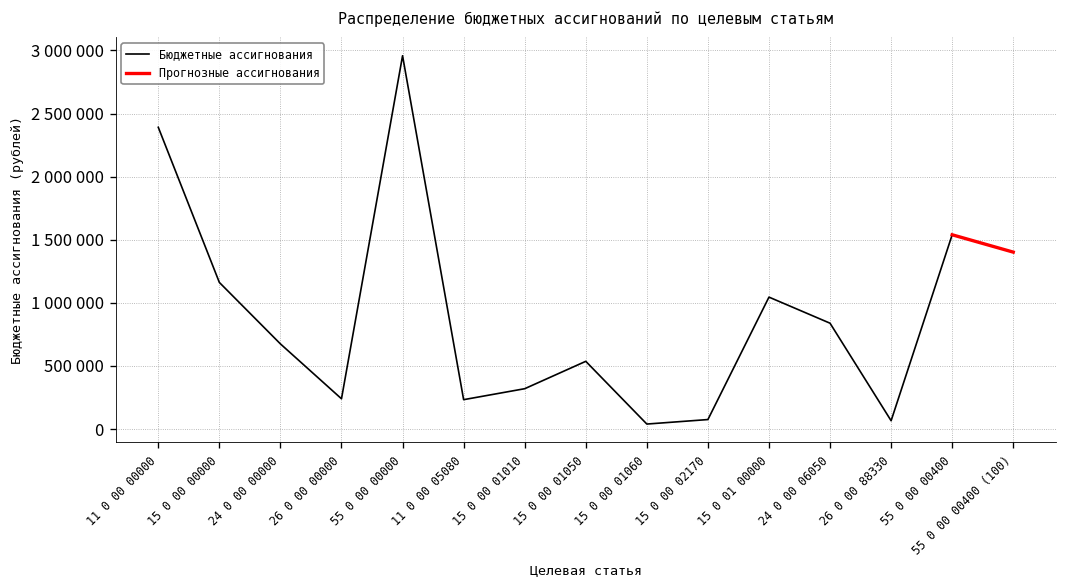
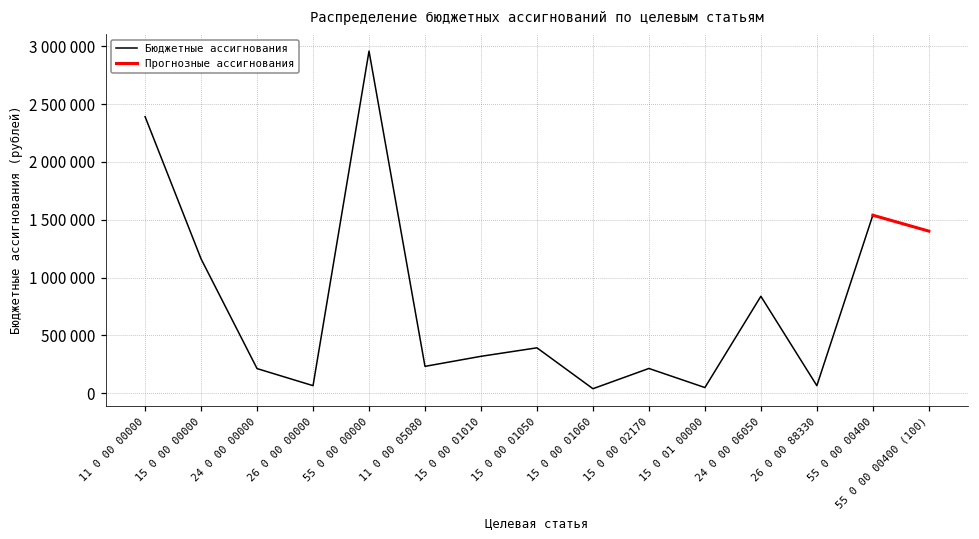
Бюджетные ассигнования, 24 0 00 00000: 680000 -> 210000
Бюджетные ассигнования, 26 0 00 00000: 240000 -> 70000
Бюджетные ассигнования, 15 0 00 01050: 540000 -> 390000
Бюджетные ассигнования, 15 0 00 02170: 80000 -> 220000
Бюджетные ассигнования, 15 0 01 00000: 1050000 -> 50000
